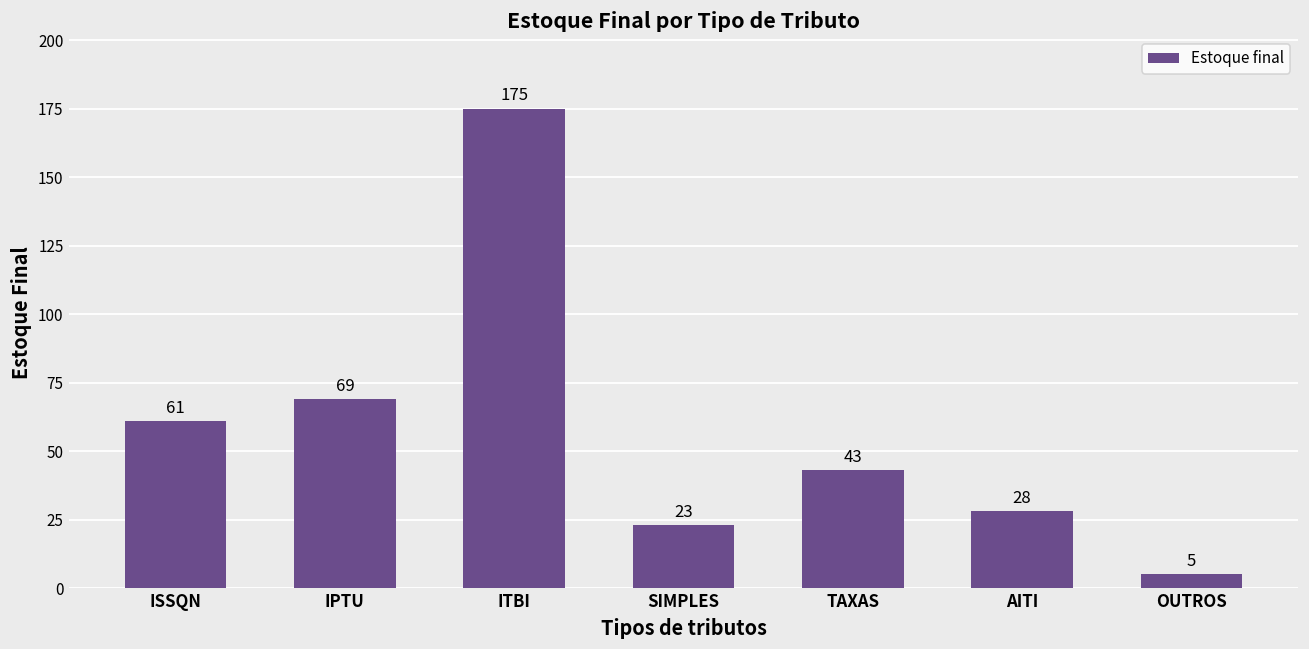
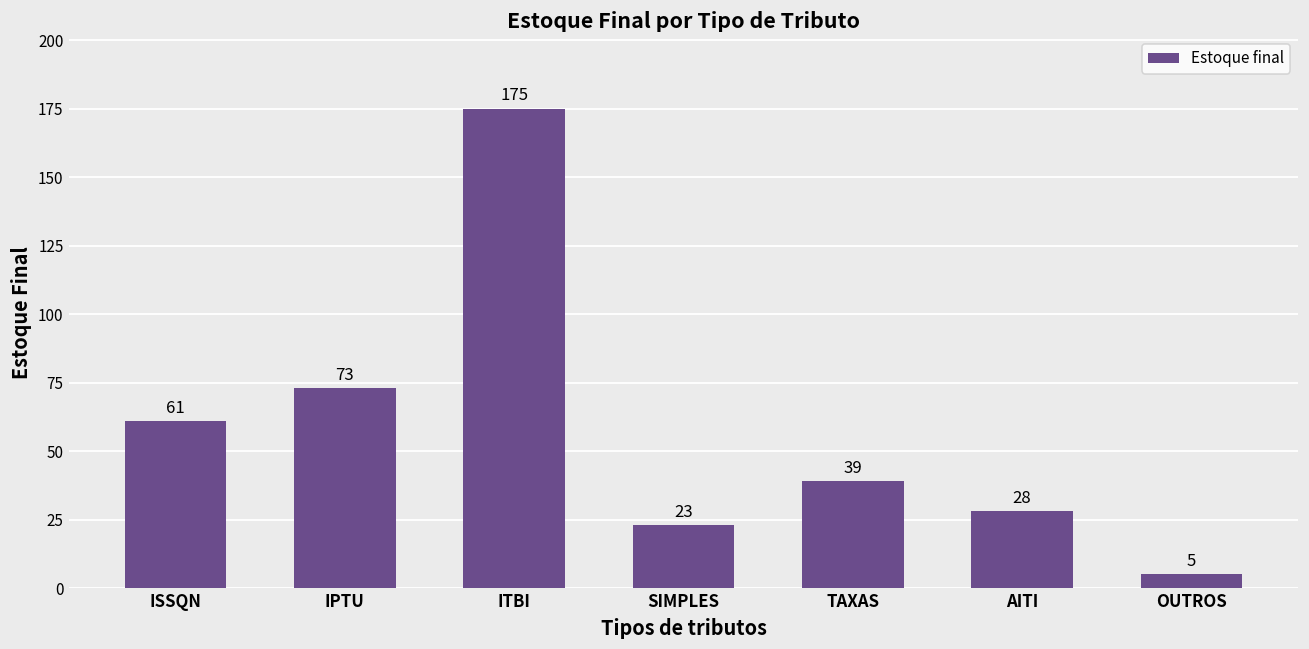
IPTU: 69 -> 73
TAXAS: 43 -> 39
